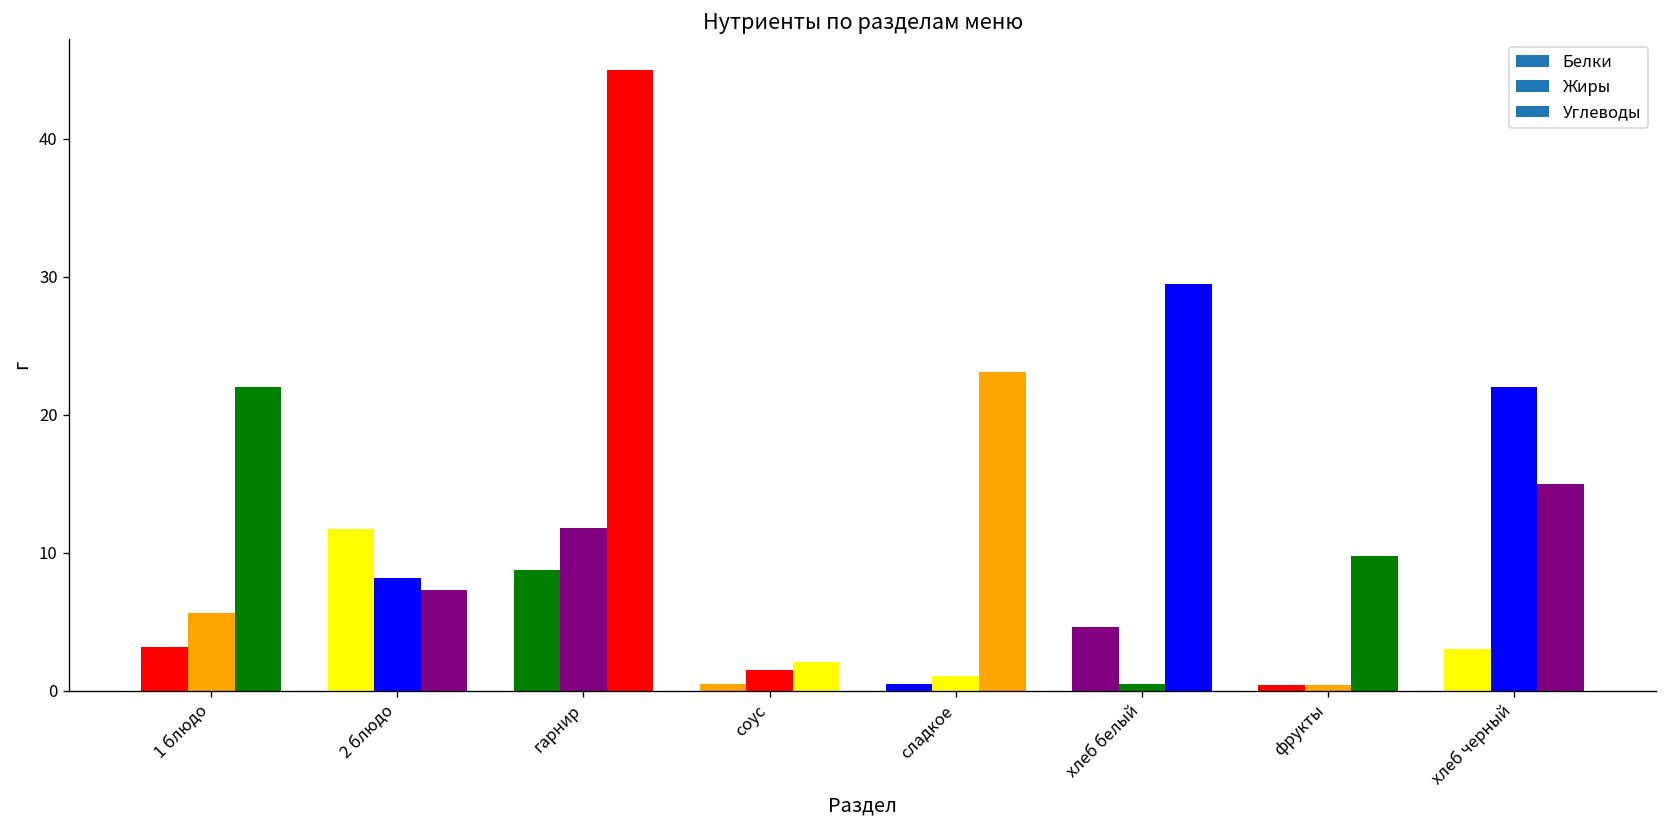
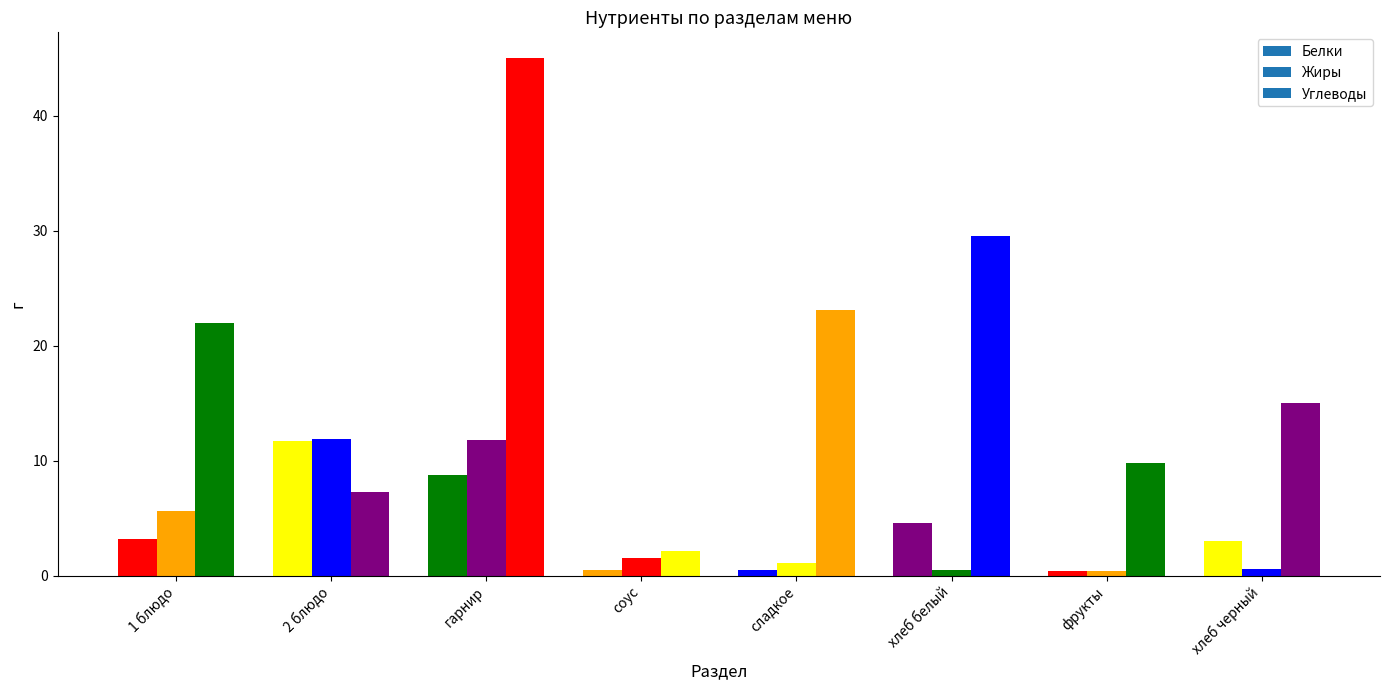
2 блюдо: 8.2 -> 11.9
хлеб черный: 22.0 -> 0.6
